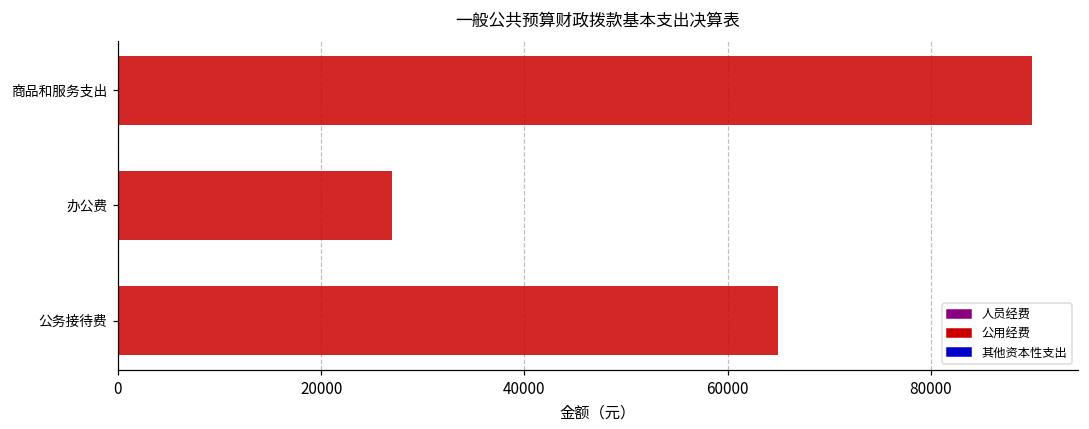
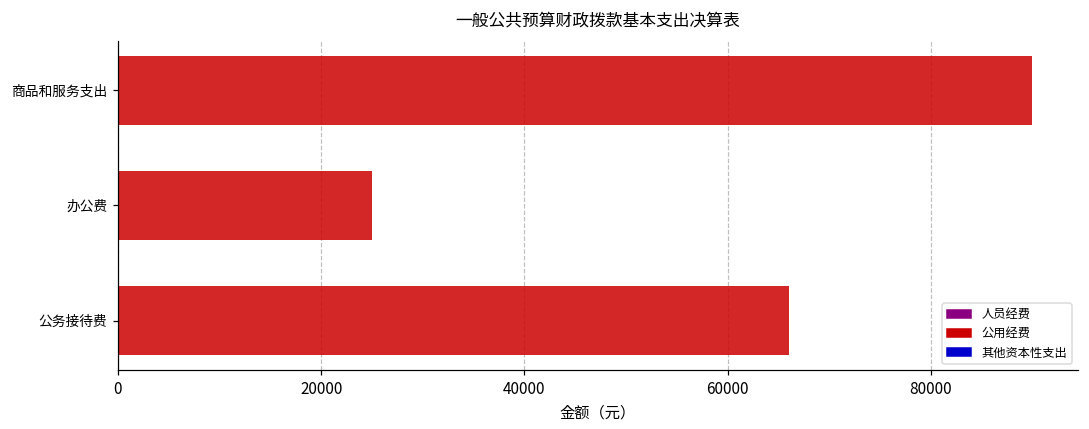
公用经费, 办公费: 27000 -> 25000
公用经费, 公务接待费: 65000 -> 66000
